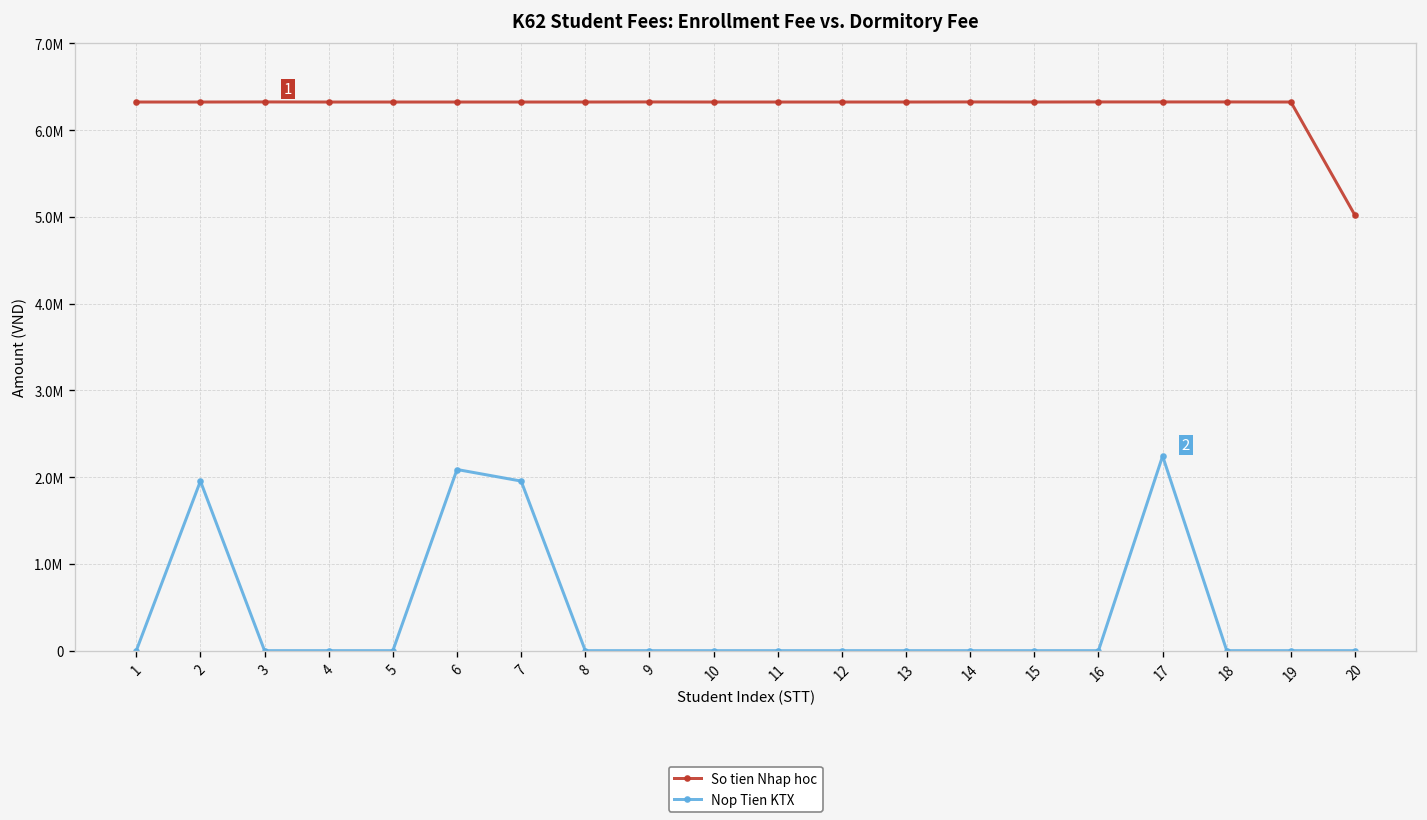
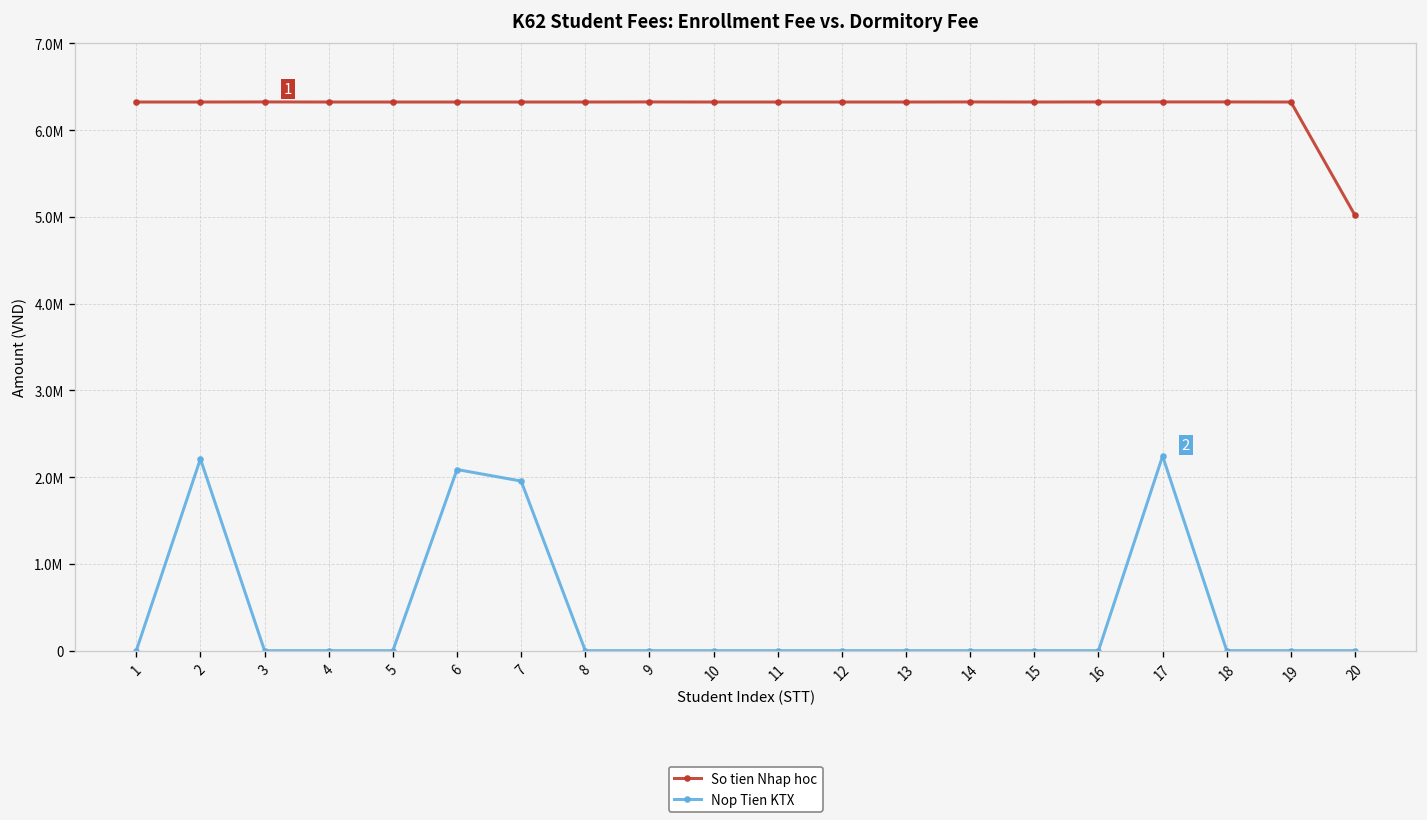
Nop Tien KTX, 2: 2000000 -> 2200000
